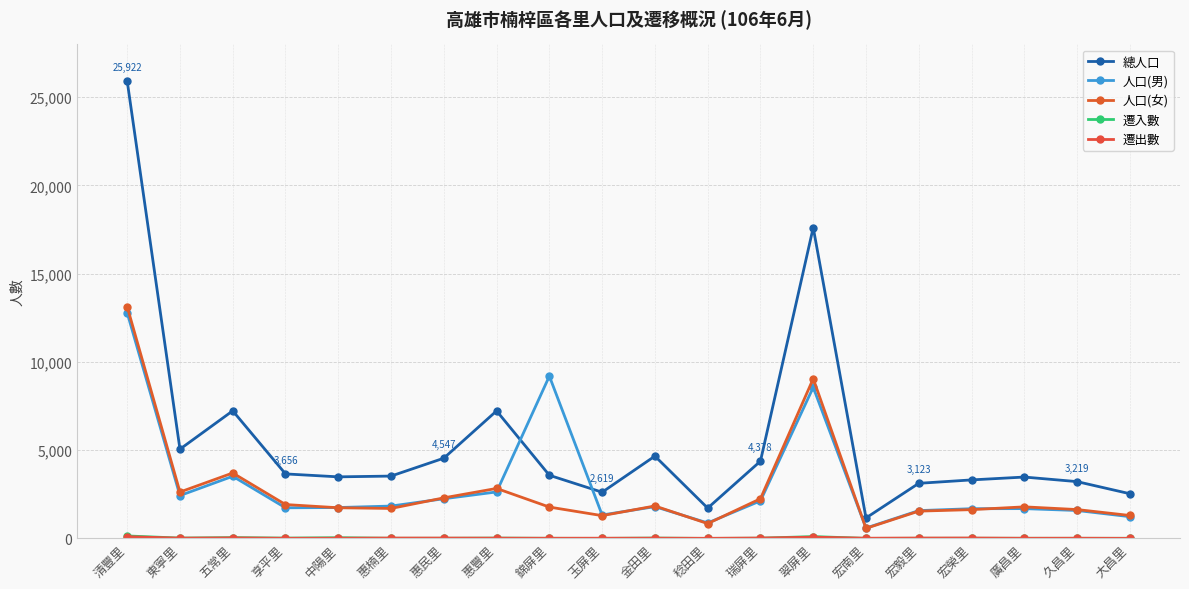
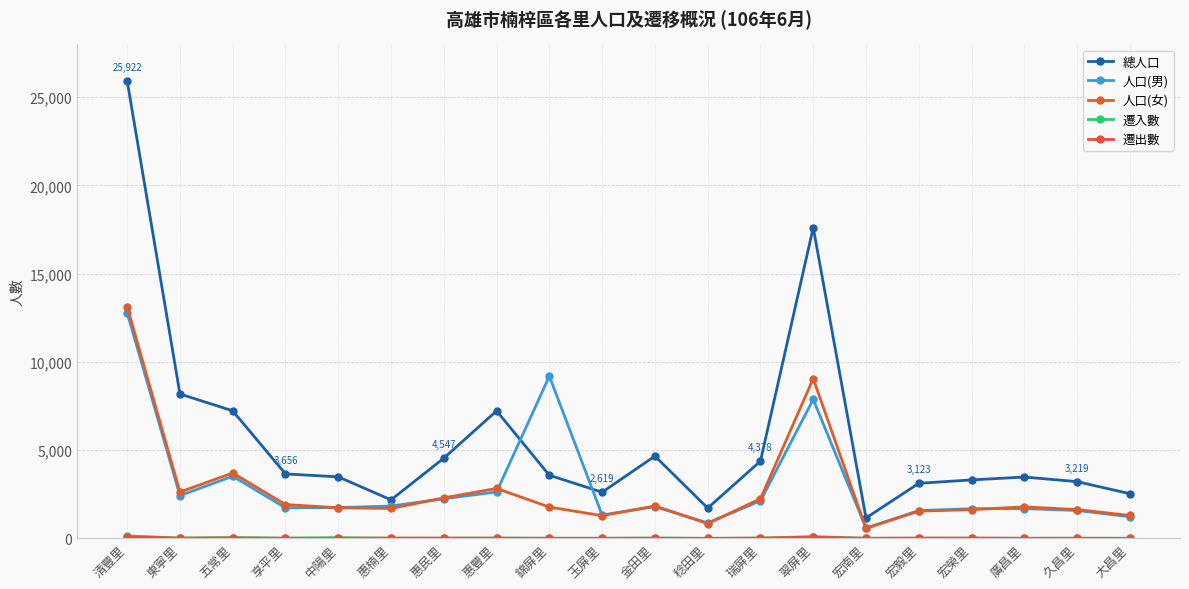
總人口, 東寧里: 5,100 -> 8,200
總人口, 惠楠里: 3,500 -> 2,200
人口(男), 翠屏里: 8,600 -> 7,900
